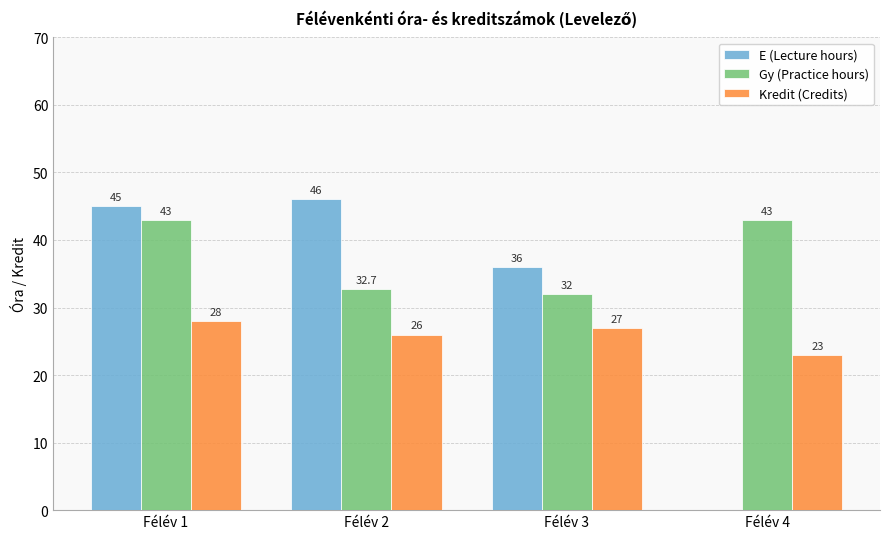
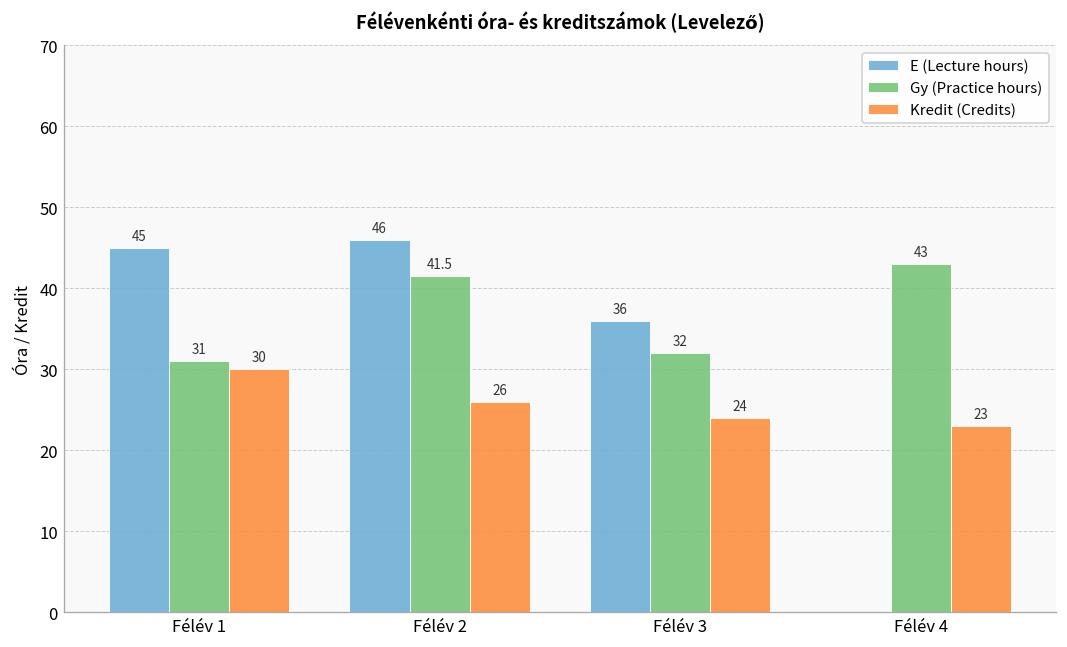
Gy (Practice hours), Félév 1: 43 -> 31
Kredit (Credits), Félév 1: 28 -> 30
Gy (Practice hours), Félév 2: 32.7 -> 41.5
Kredit (Credits), Félév 3: 27 -> 24
